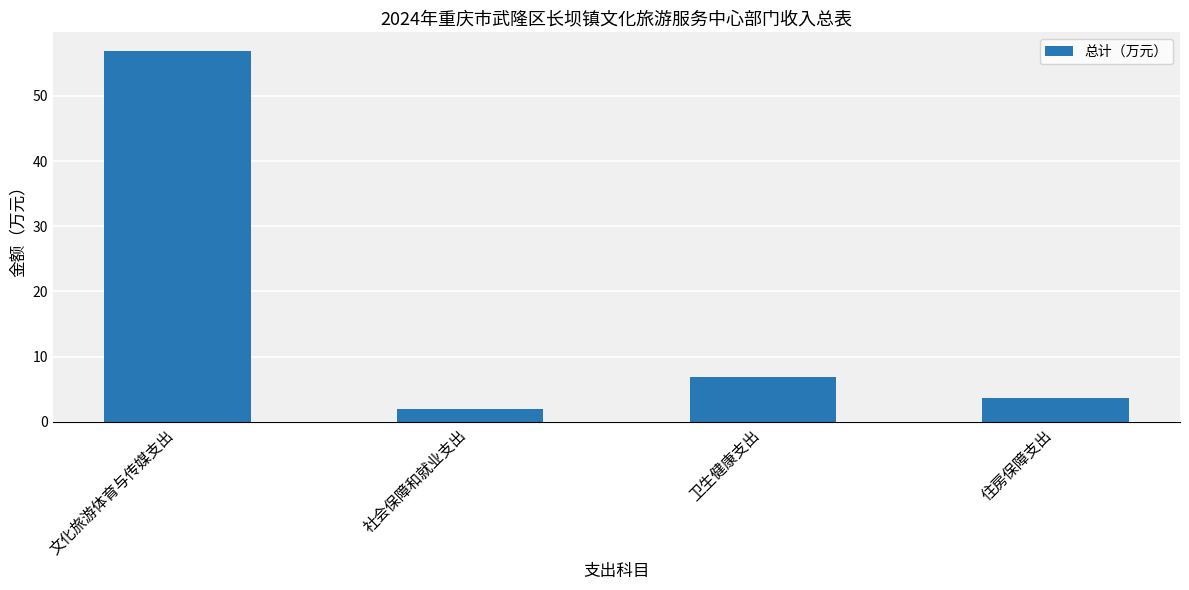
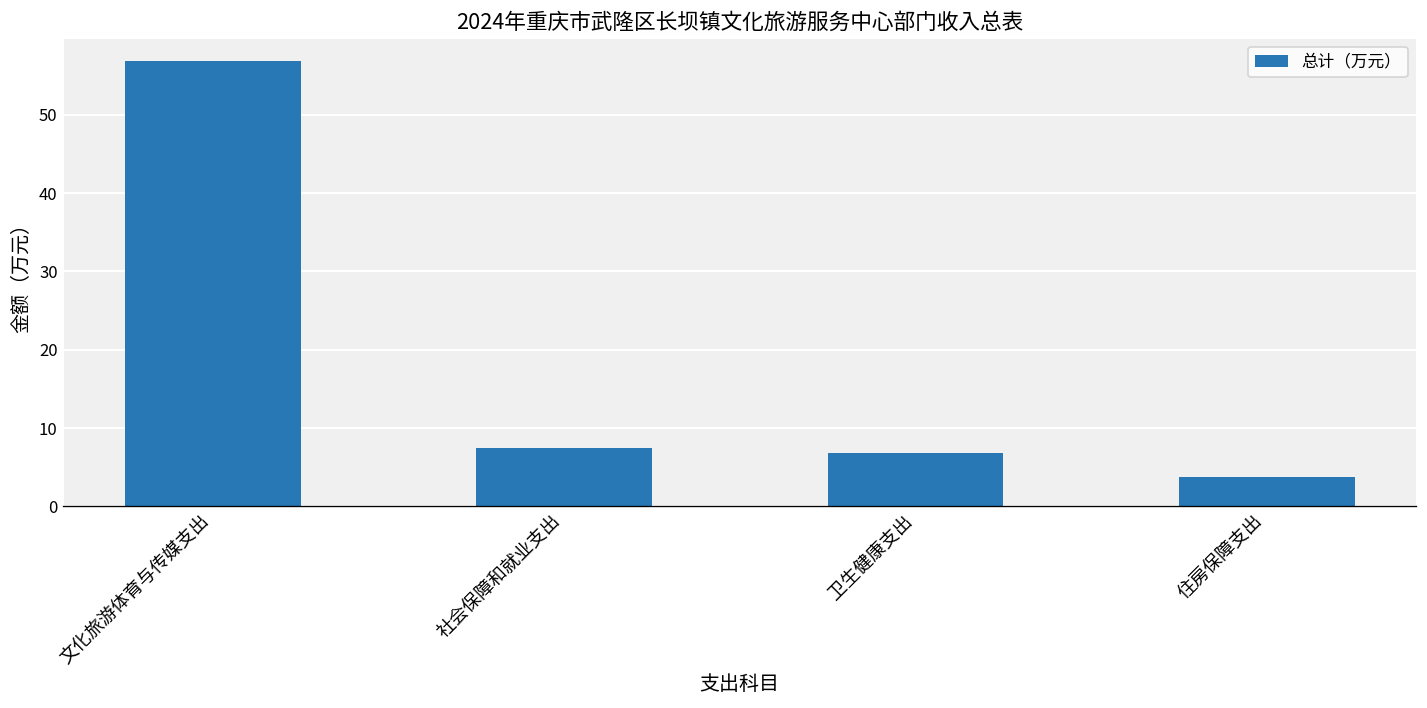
社会保障和就业支出: 2 -> 7
